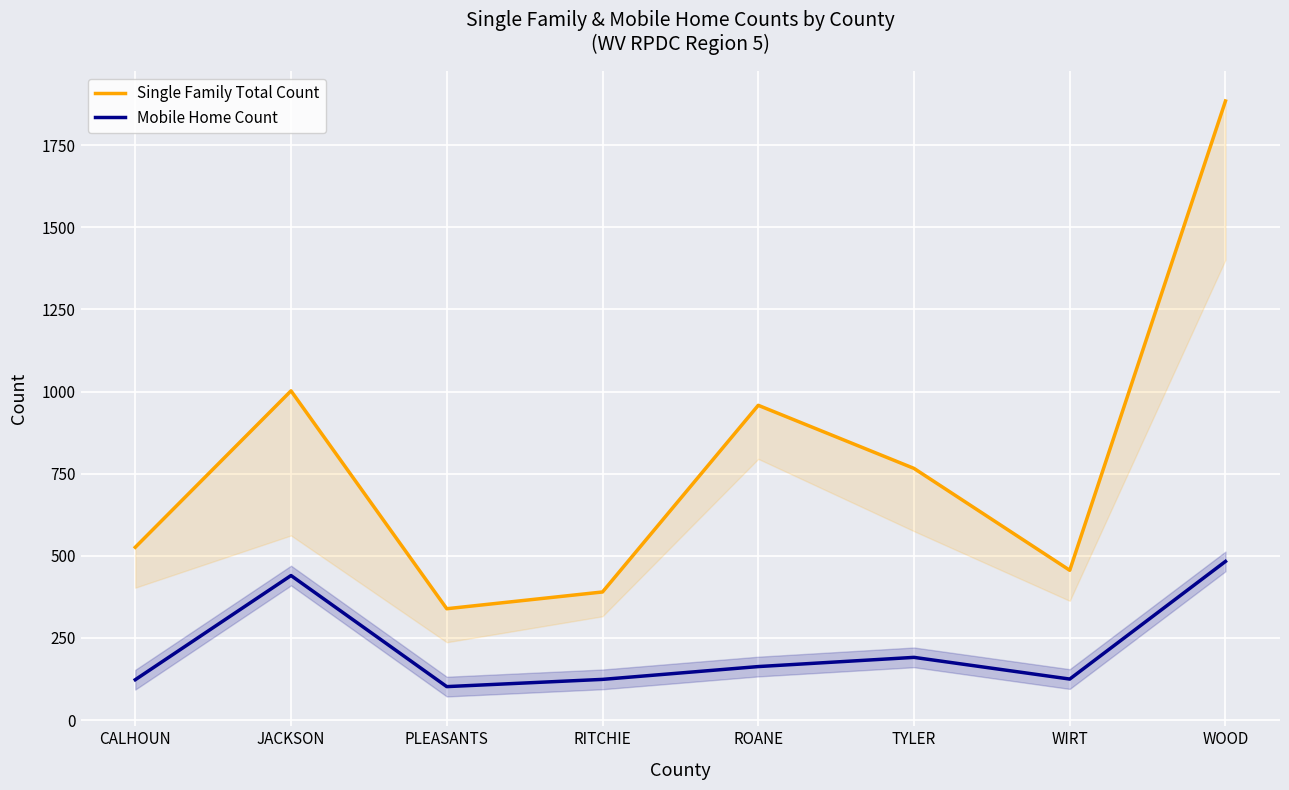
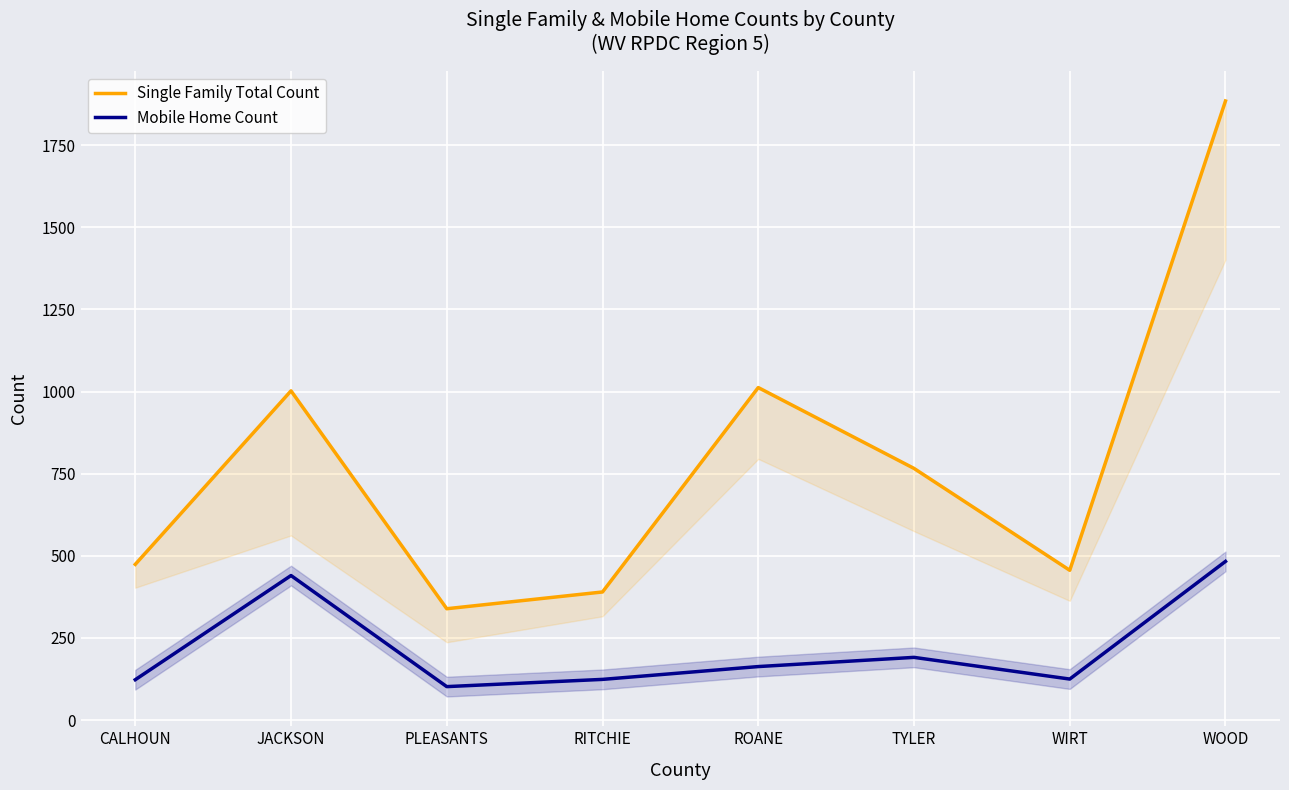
Single Family Total Count, CALHOUN: 530 -> 470
Single Family Total Count, ROANE: 960 -> 1010
